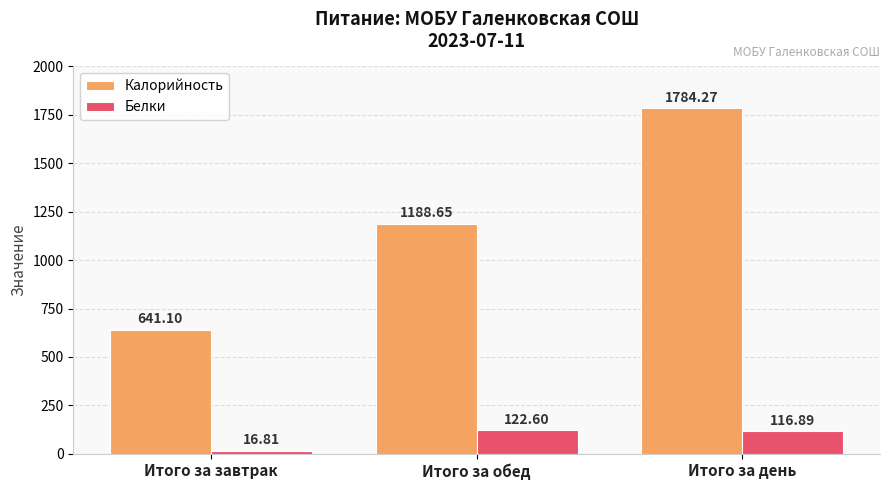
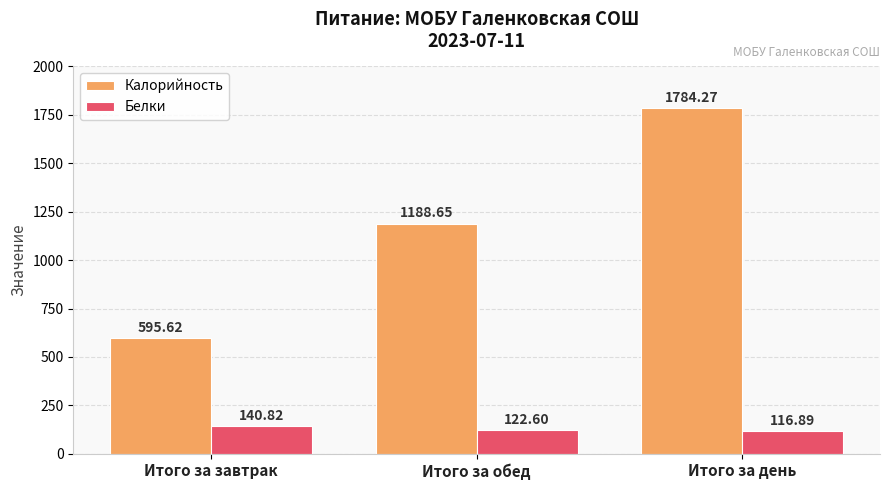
Калорийность, Итого за завтрак: 641.10 -> 595.62
Белки, Итого за завтрак: 16.81 -> 140.82
